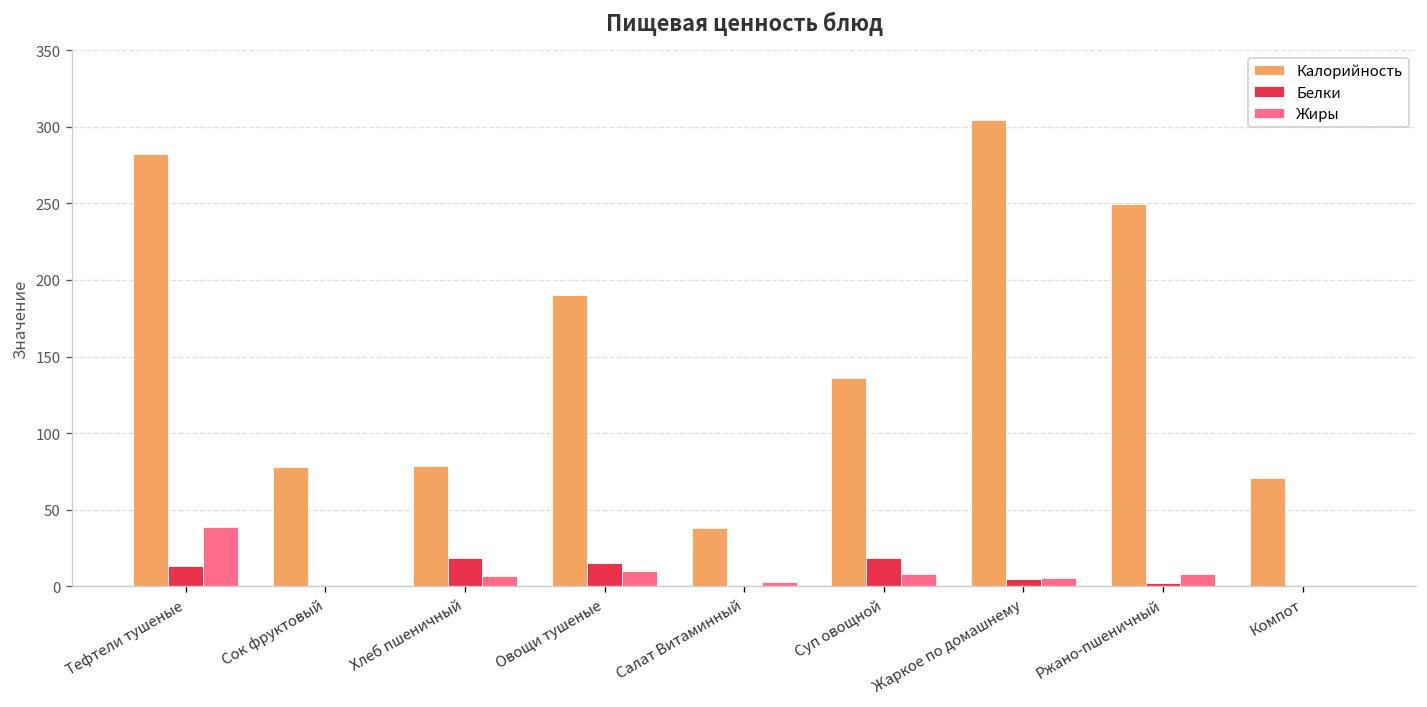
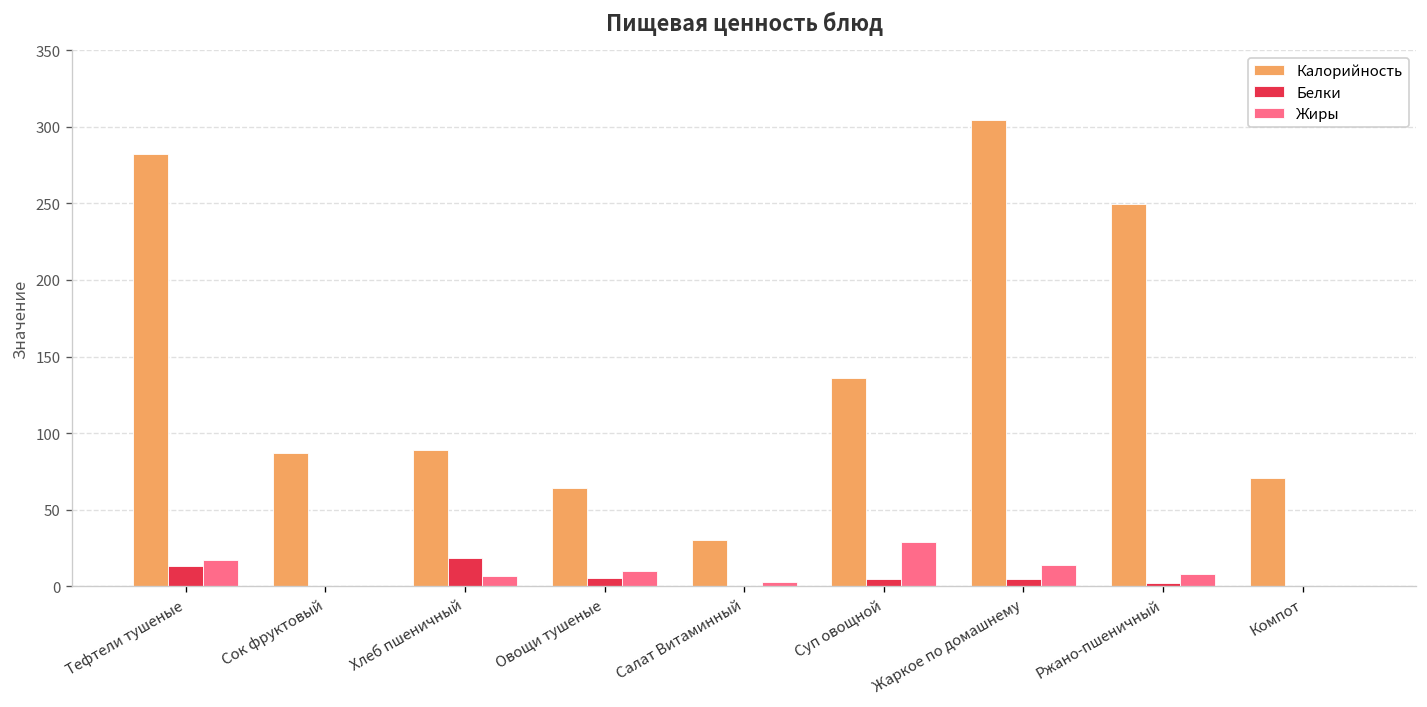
Жиры, Тефтели тушеные: 39 -> 17
Калорийность, Сок фруктовый: 78 -> 87
Калорийность, Хлеб пшеничный: 79 -> 89
Калорийность, Овощи тушеные: 190 -> 64
Белки, Овощи тушеные: 15 -> 6
Калорийность, Салат Витаминный: 38 -> 31
Белки, Суп овощной: 19 -> 5
Жиры, Суп овощной: 8 -> 29
Жиры, Жаркое по домашнему: 6 -> 14
